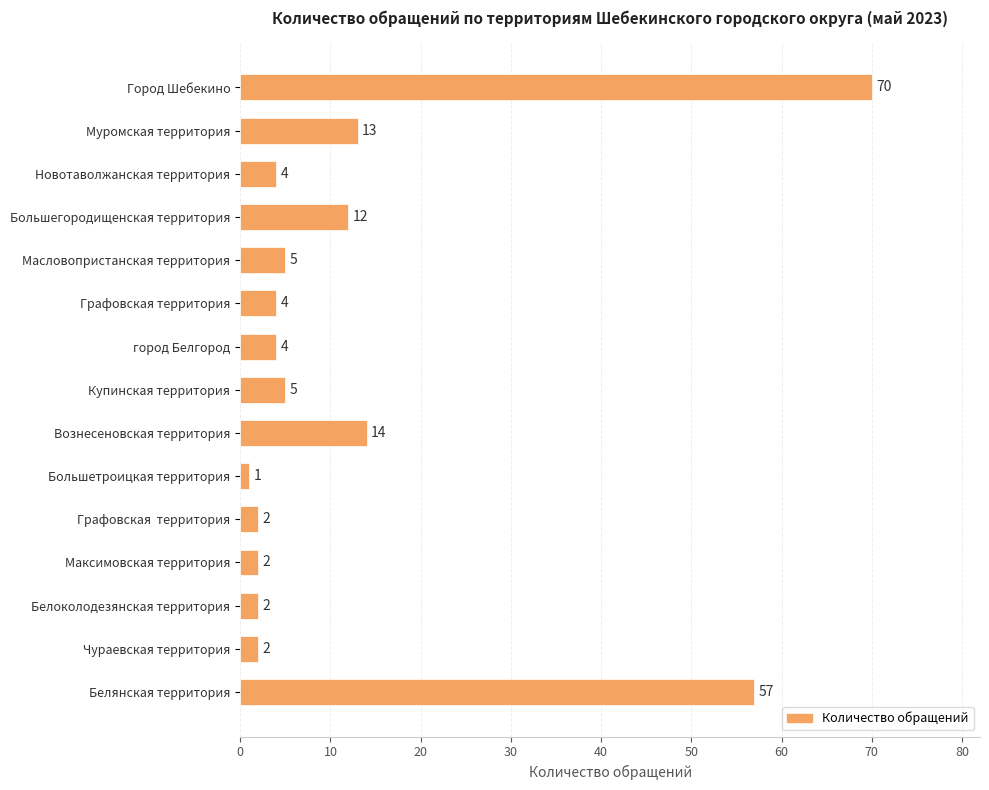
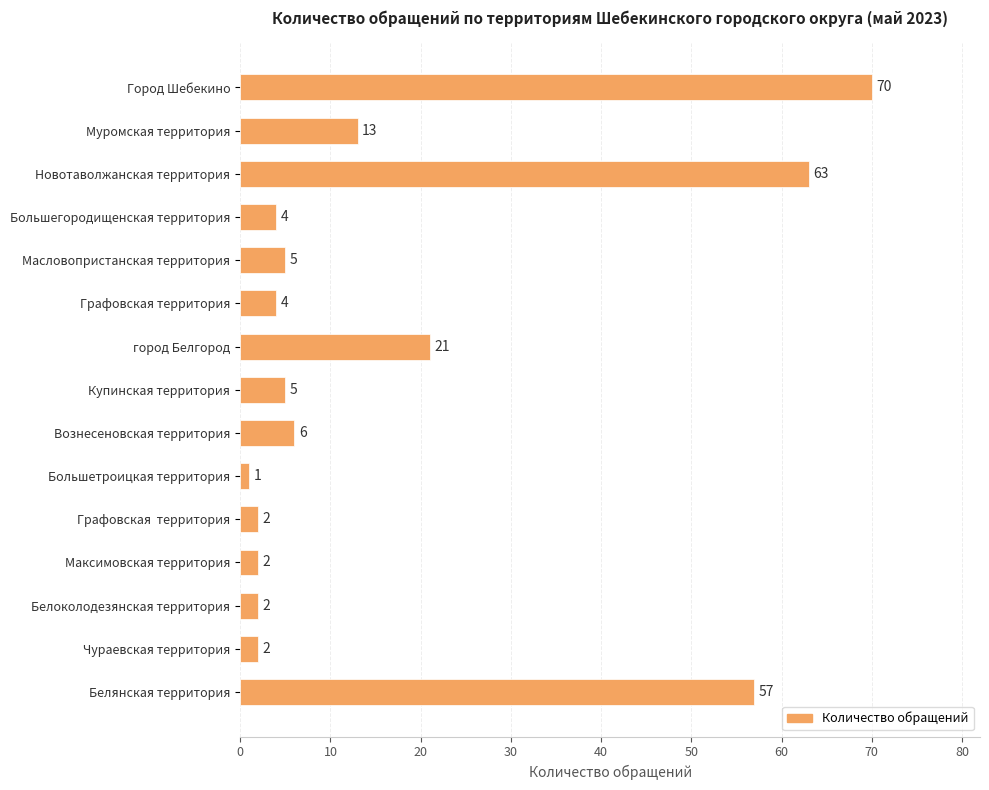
Новотаволжанская территория: 4 -> 63
Большегородищенская территория: 12 -> 4
город Белгород: 4 -> 21
Вознесеновская территория: 14 -> 6
